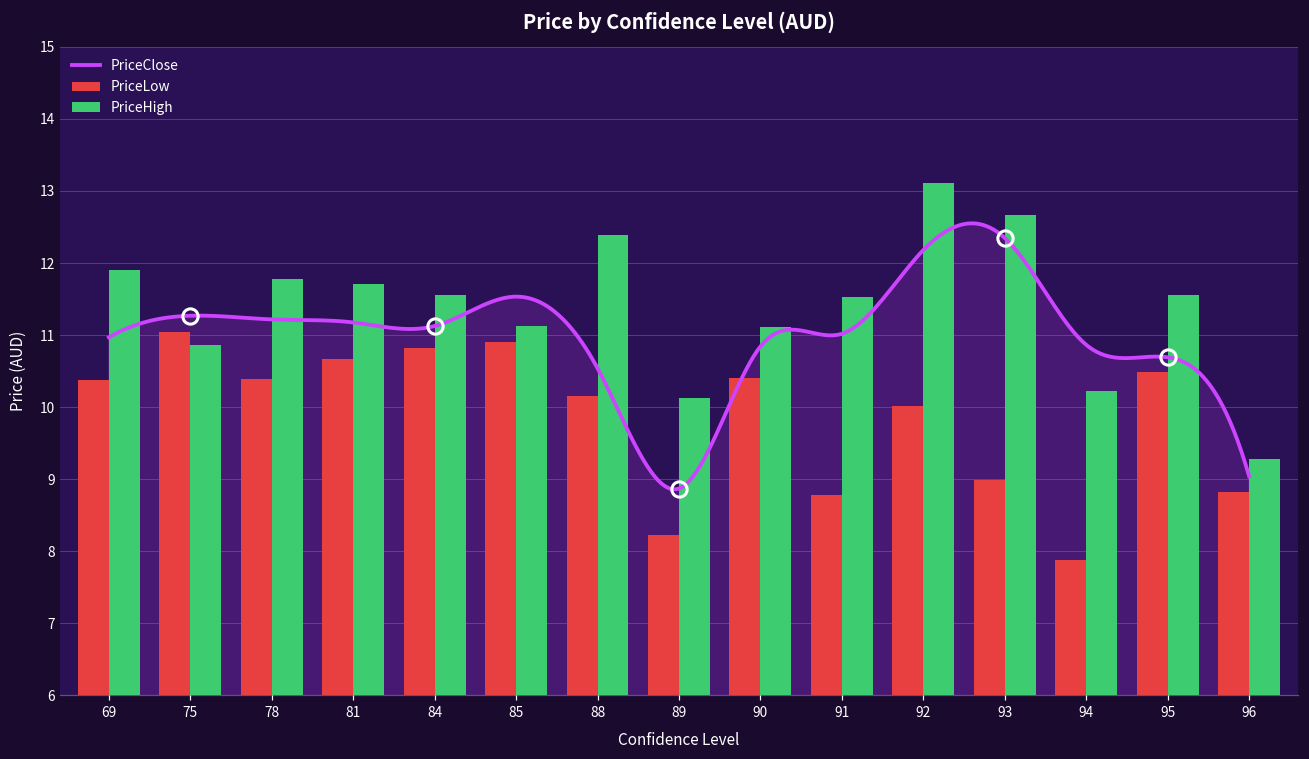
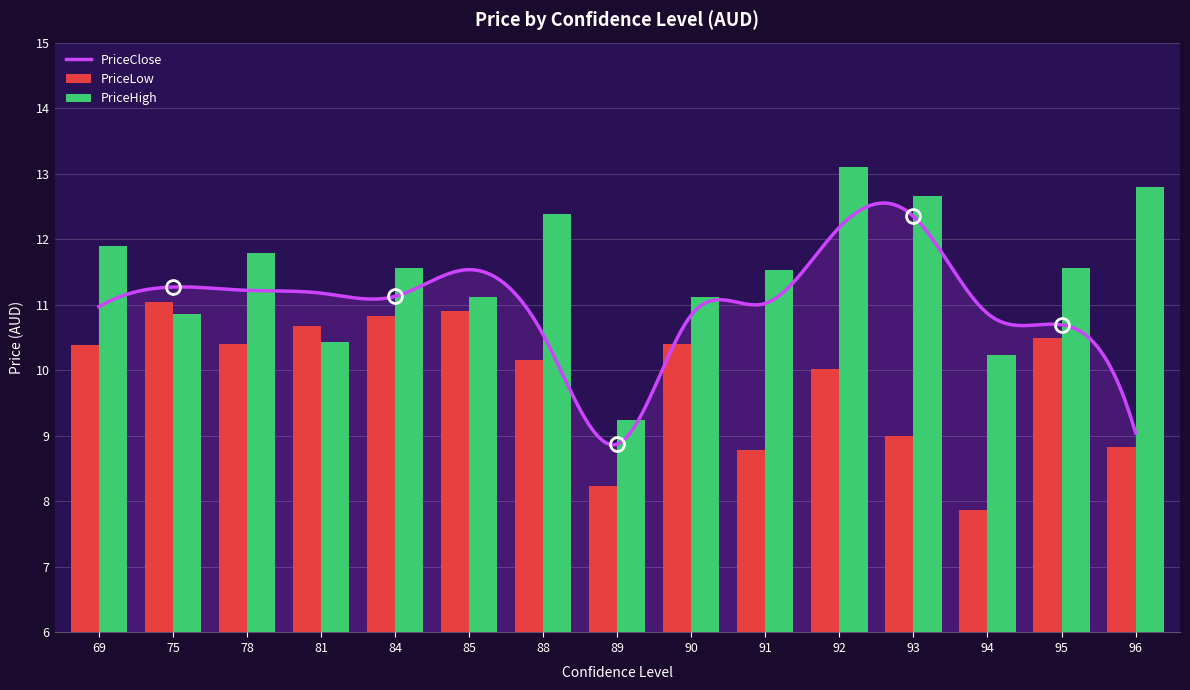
PriceHigh, 81: 11.7 -> 10.4
PriceHigh, 89: 10.1 -> 9.2
PriceHigh, 96: 9.3 -> 12.8
